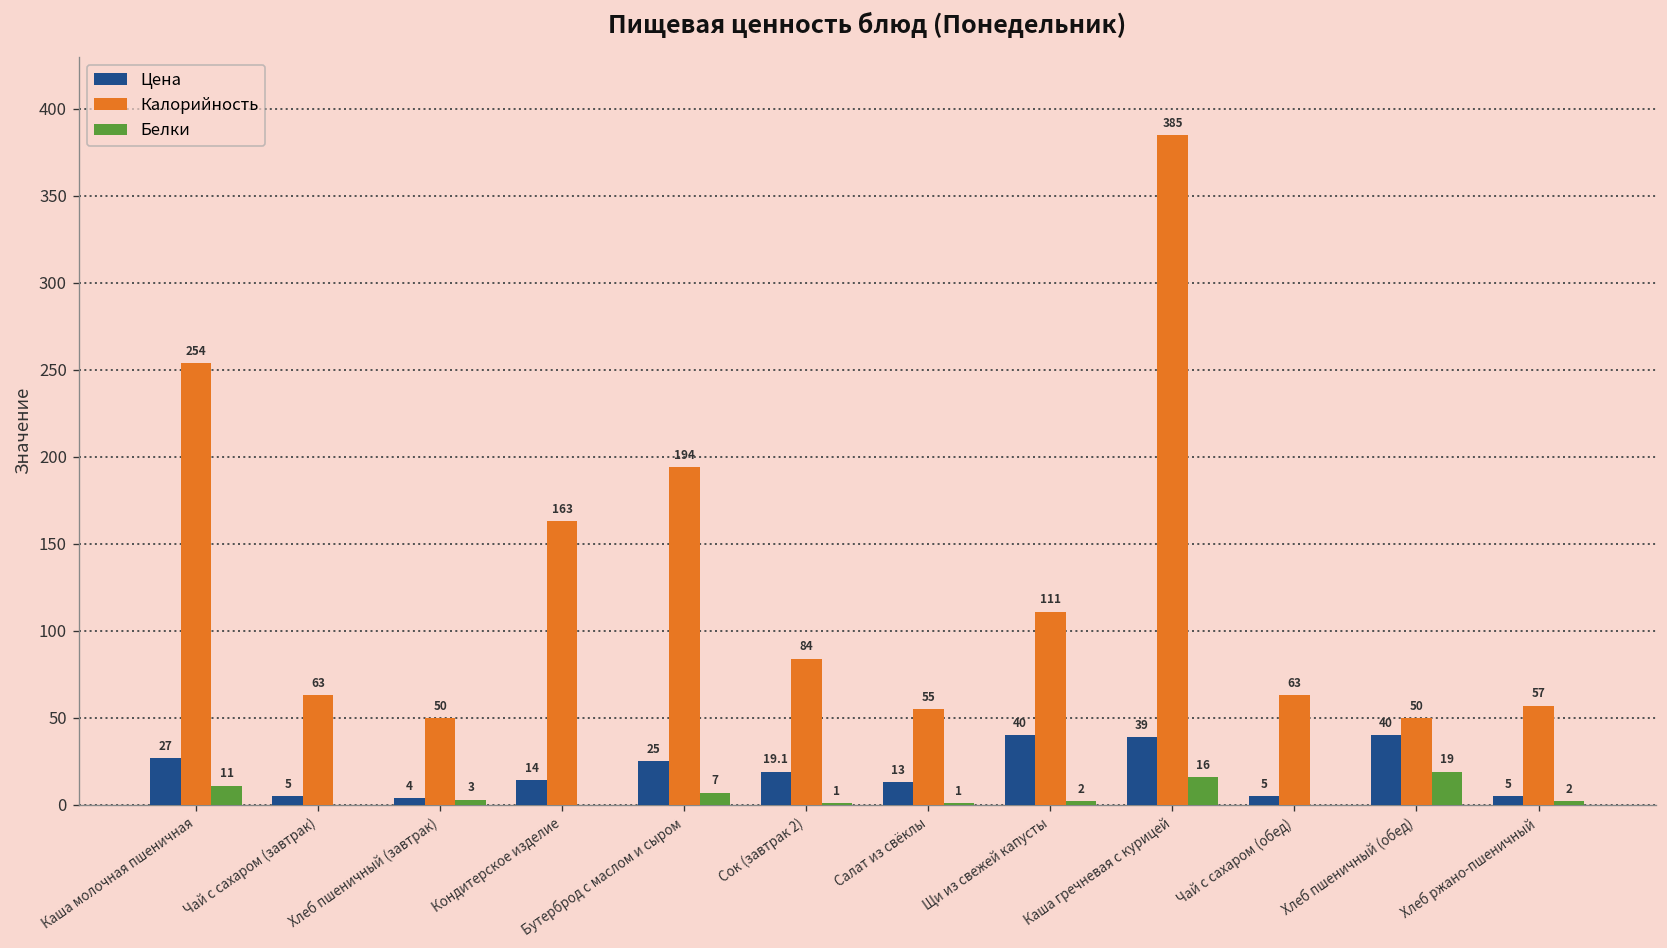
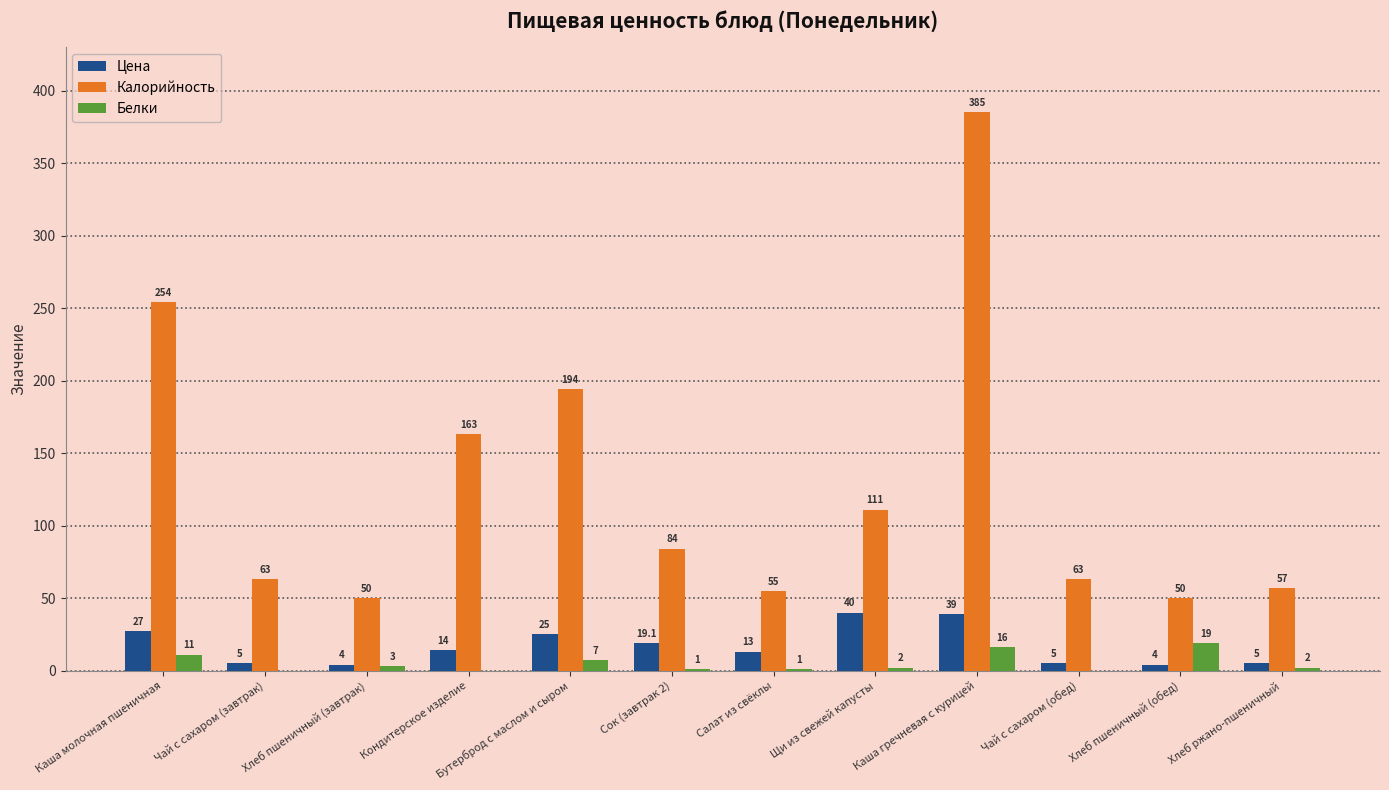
Цена, Хлеб пшеничный (обед): 40 -> 4
